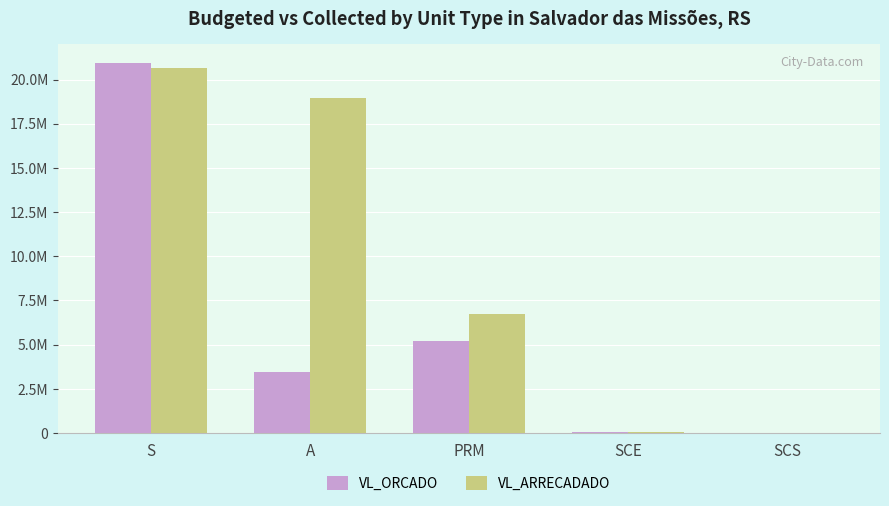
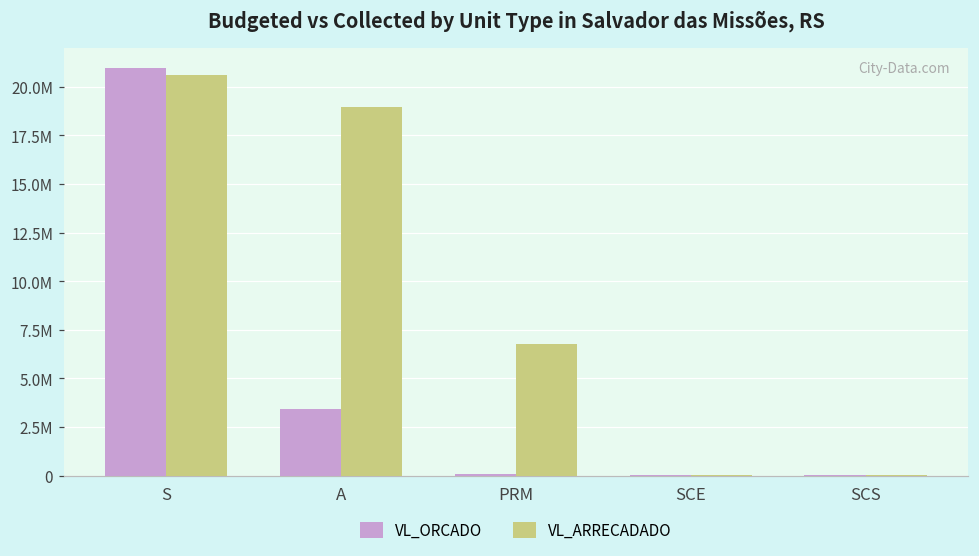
VL_ORCADO, PRM: 5200000 -> 100000
